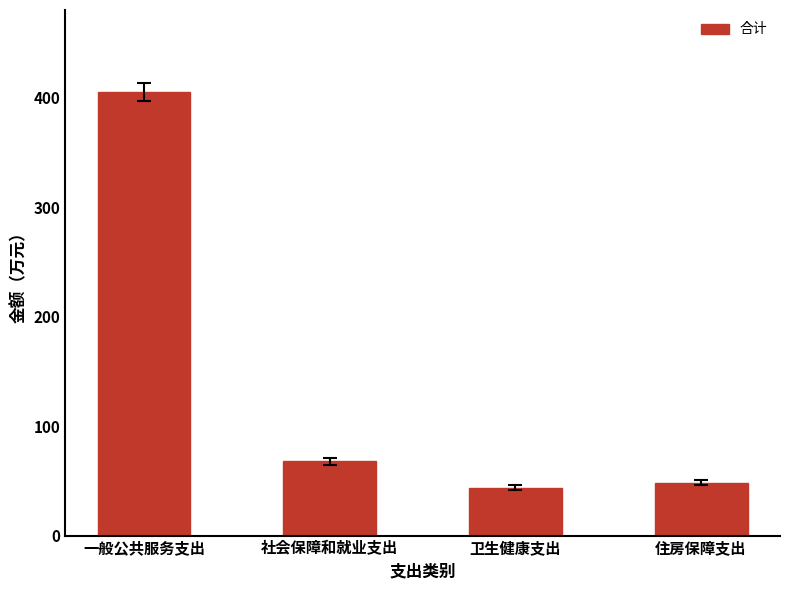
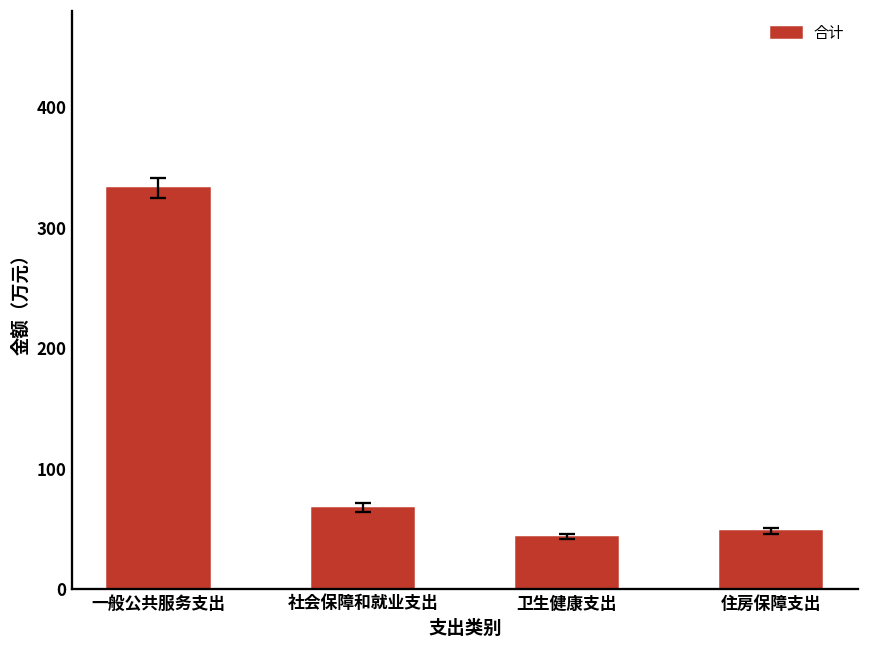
合计, 一般公共服务支出: 405 -> 333
